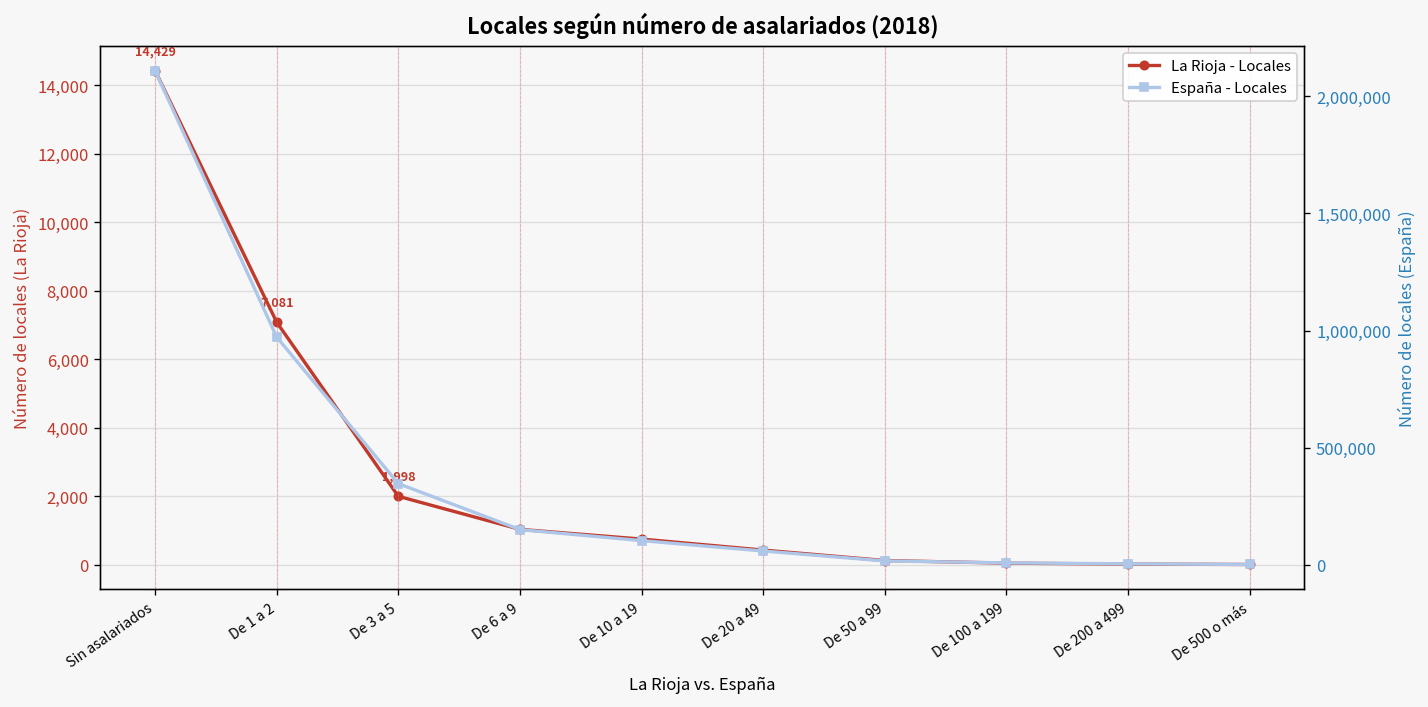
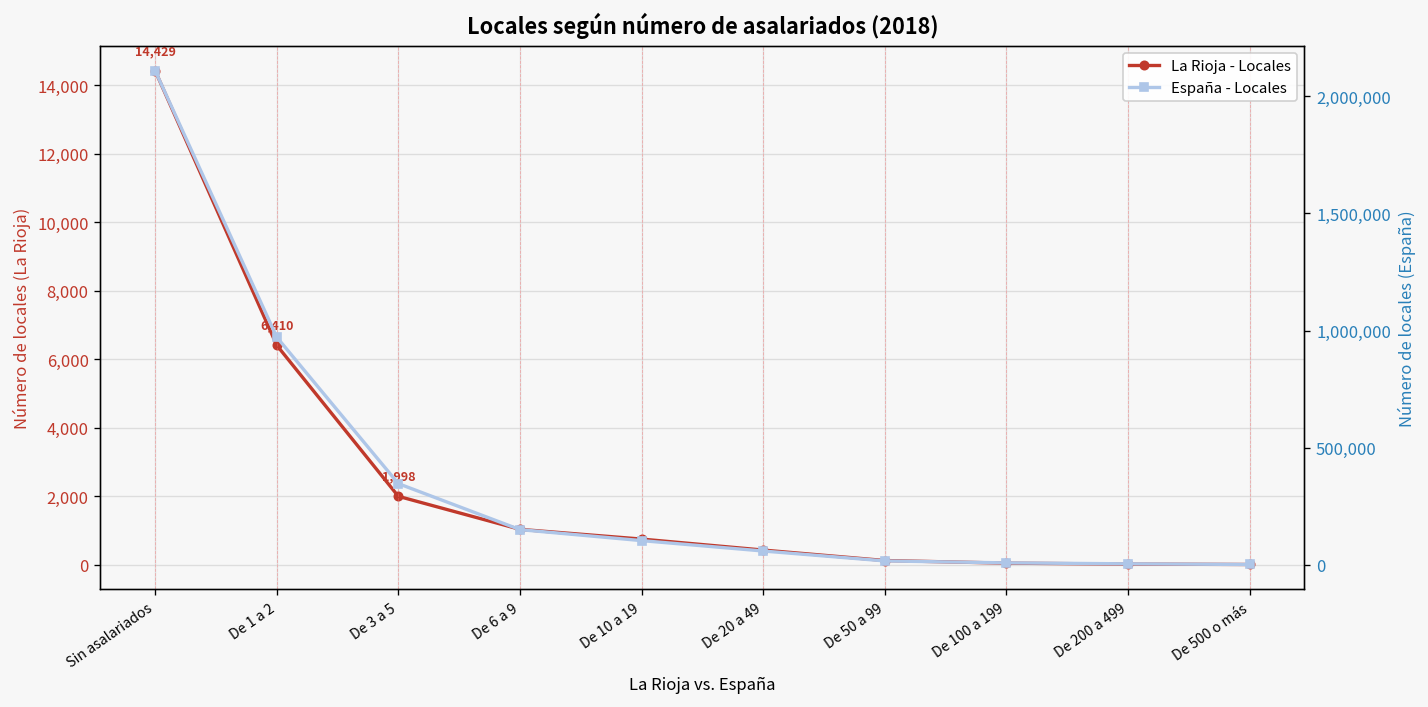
La Rioja - Locales, De 1 a 2: 7,081 -> 6,410
